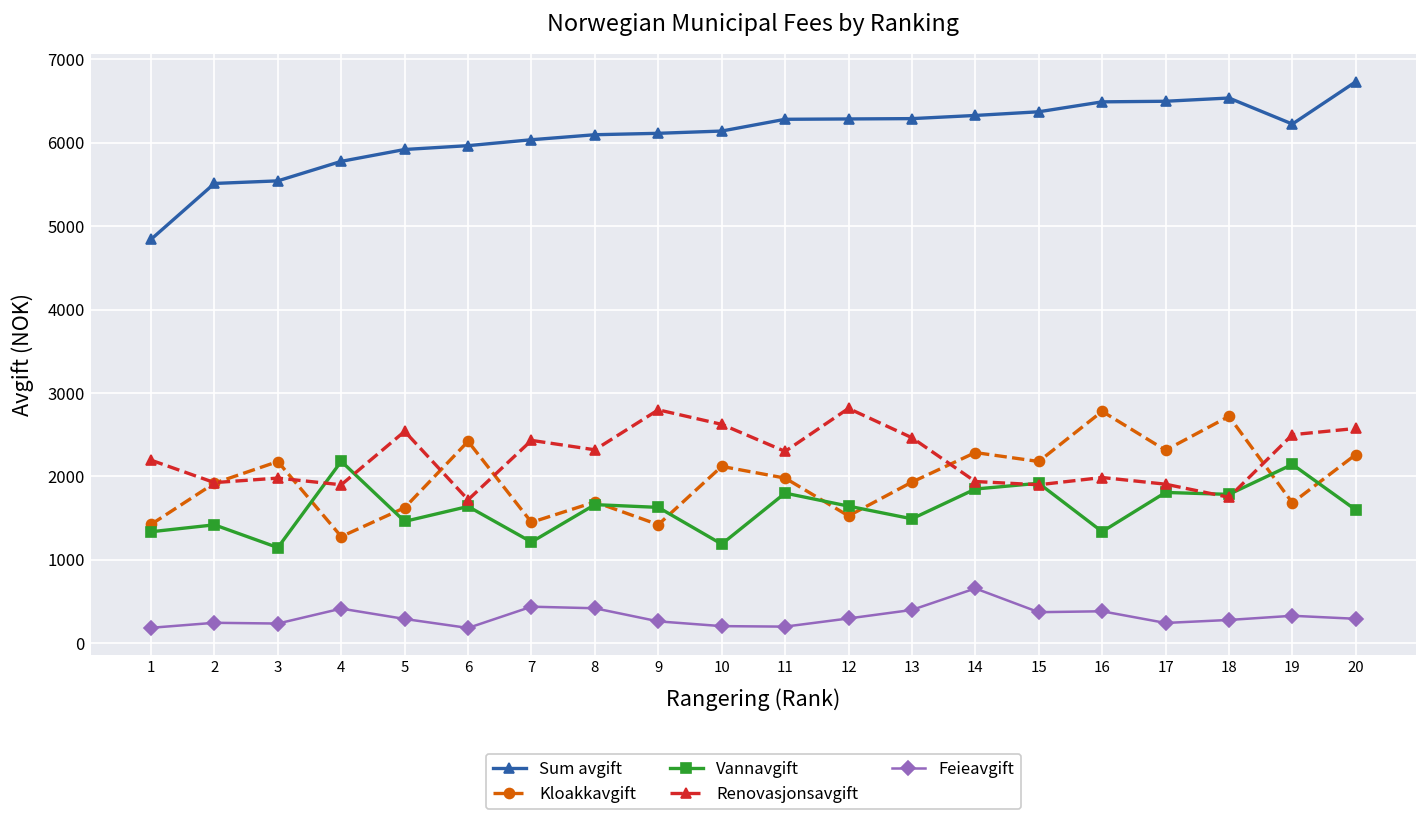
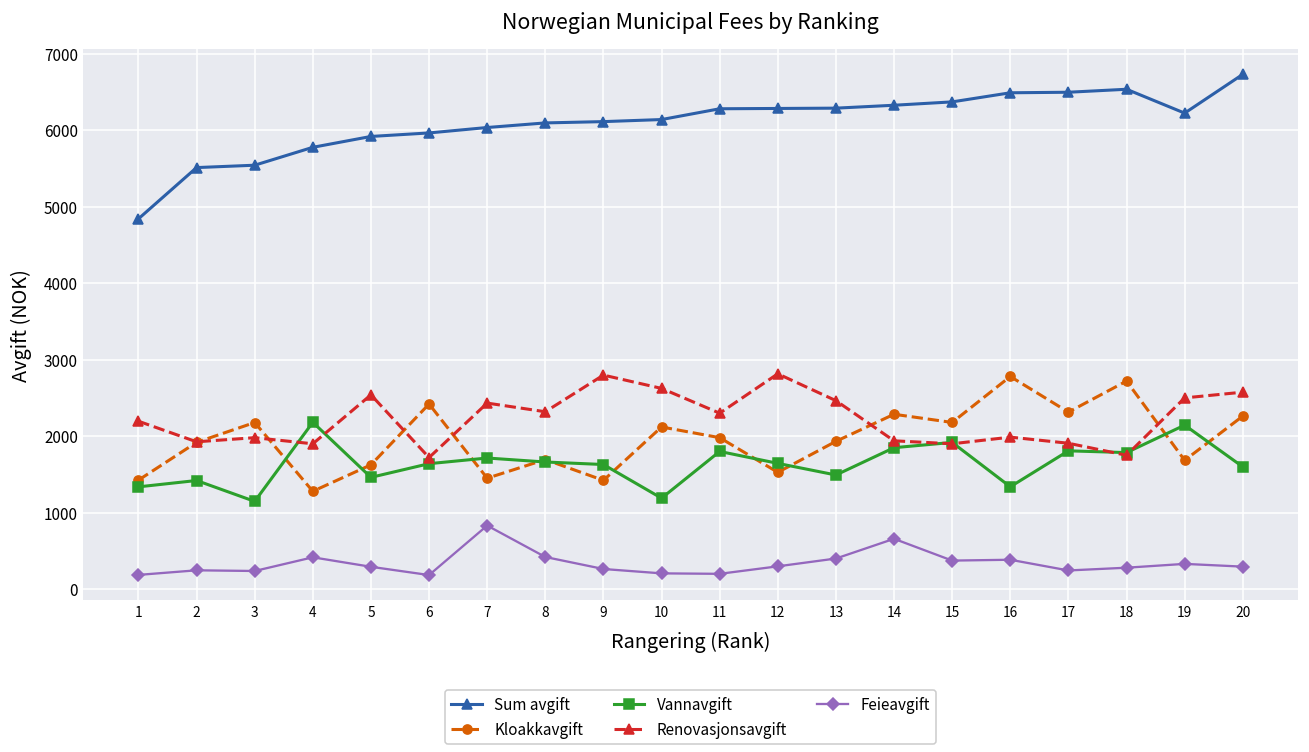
Vannavgift, 7: 1200 -> 1700
Feieavgift, 7: 400 -> 800
